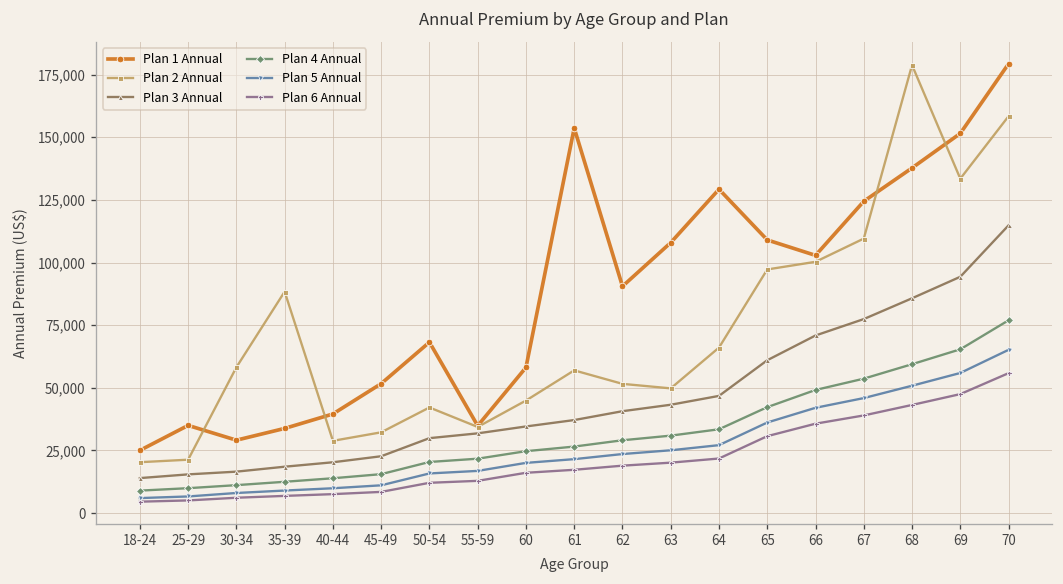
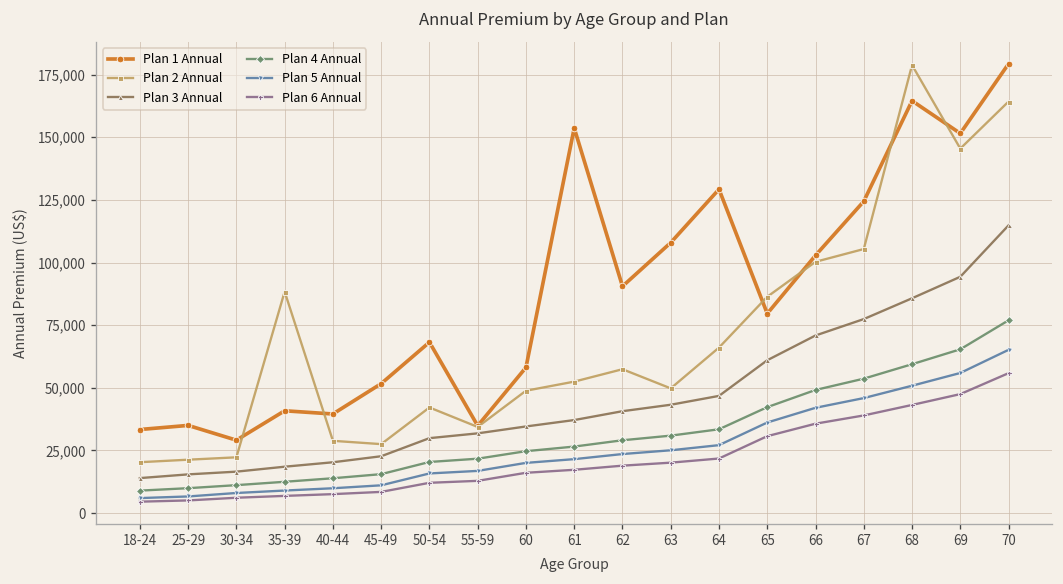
Plan 1 Annual, 18-24: 25,000 -> 33,000
Plan 2 Annual, 30-34: 58,000 -> 22,000
Plan 1 Annual, 35-39: 34,000 -> 41,000
Plan 2 Annual, 45-49: 32,000 -> 28,000
Plan 2 Annual, 60: 45,000 -> 49,000
Plan 2 Annual, 61: 57,000 -> 52,000
Plan 2 Annual, 62: 52,000 -> 57,000
Plan 1 Annual, 65: 109,000 -> 80,000
Plan 2 Annual, 65: 97,000 -> 86,000
Plan 2 Annual, 67: 110,000 -> 105,000
Plan 1 Annual, 68: 138,000 -> 165,000
Plan 2 Annual, 69: 133,000 -> 145,000
Plan 2 Annual, 70: 158,000 -> 164,000
